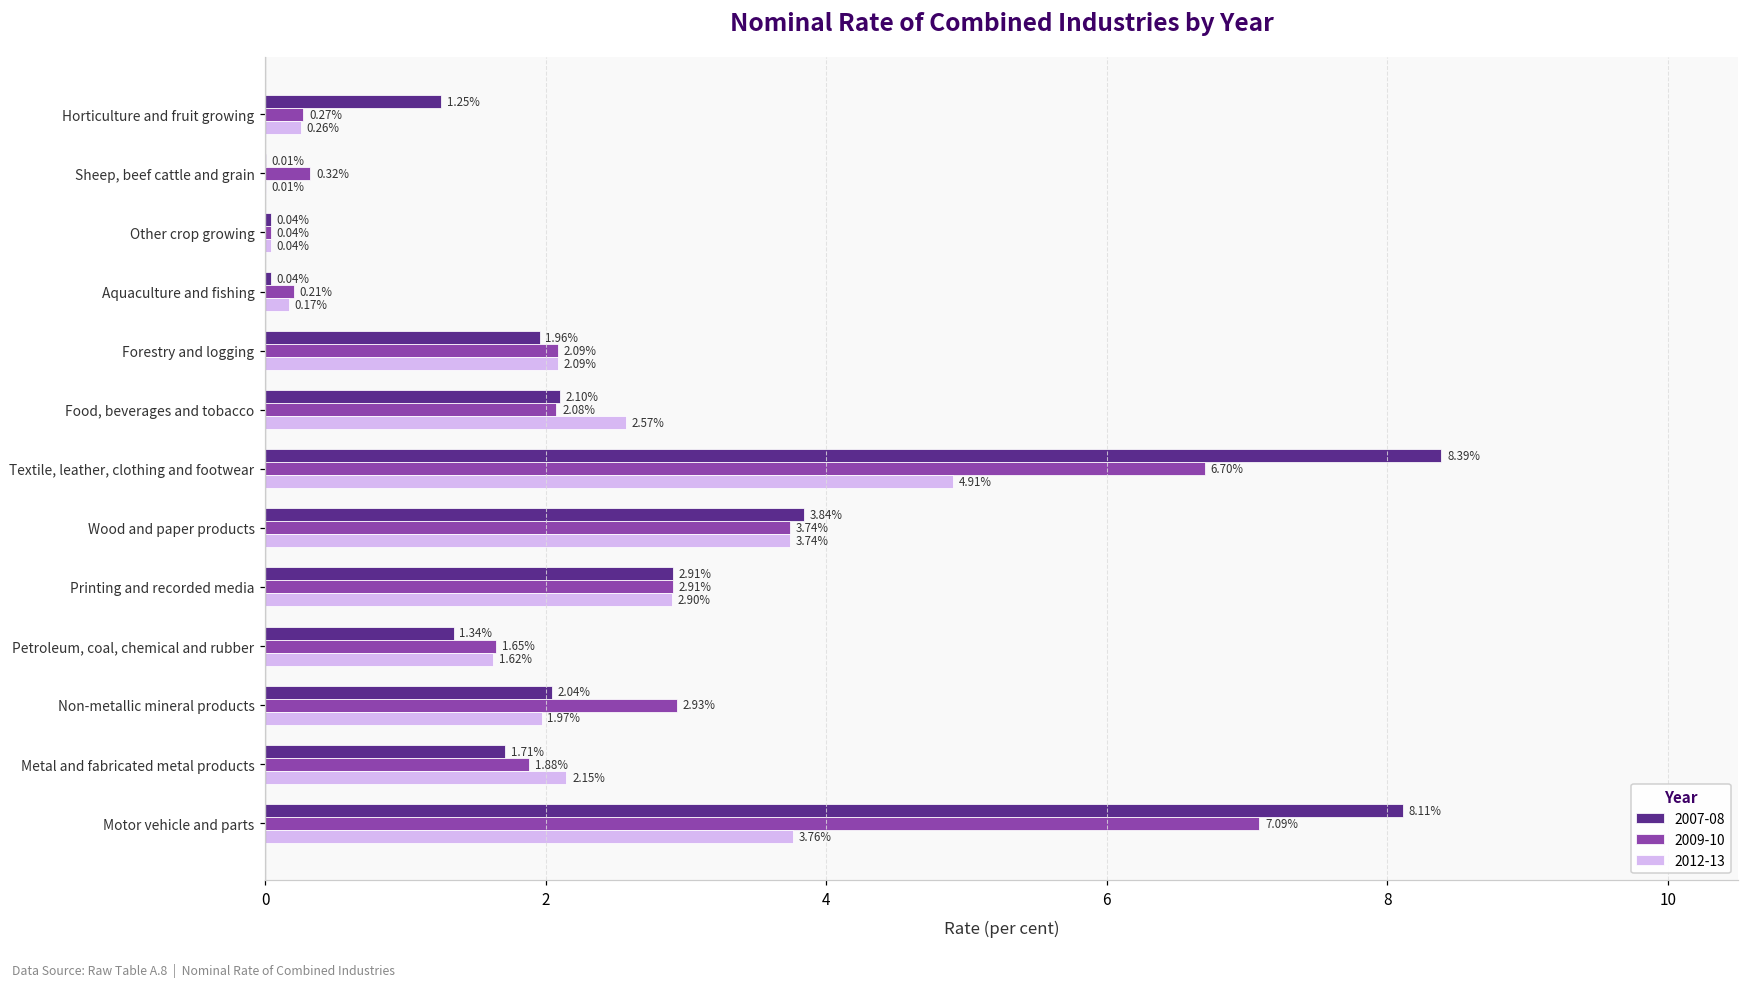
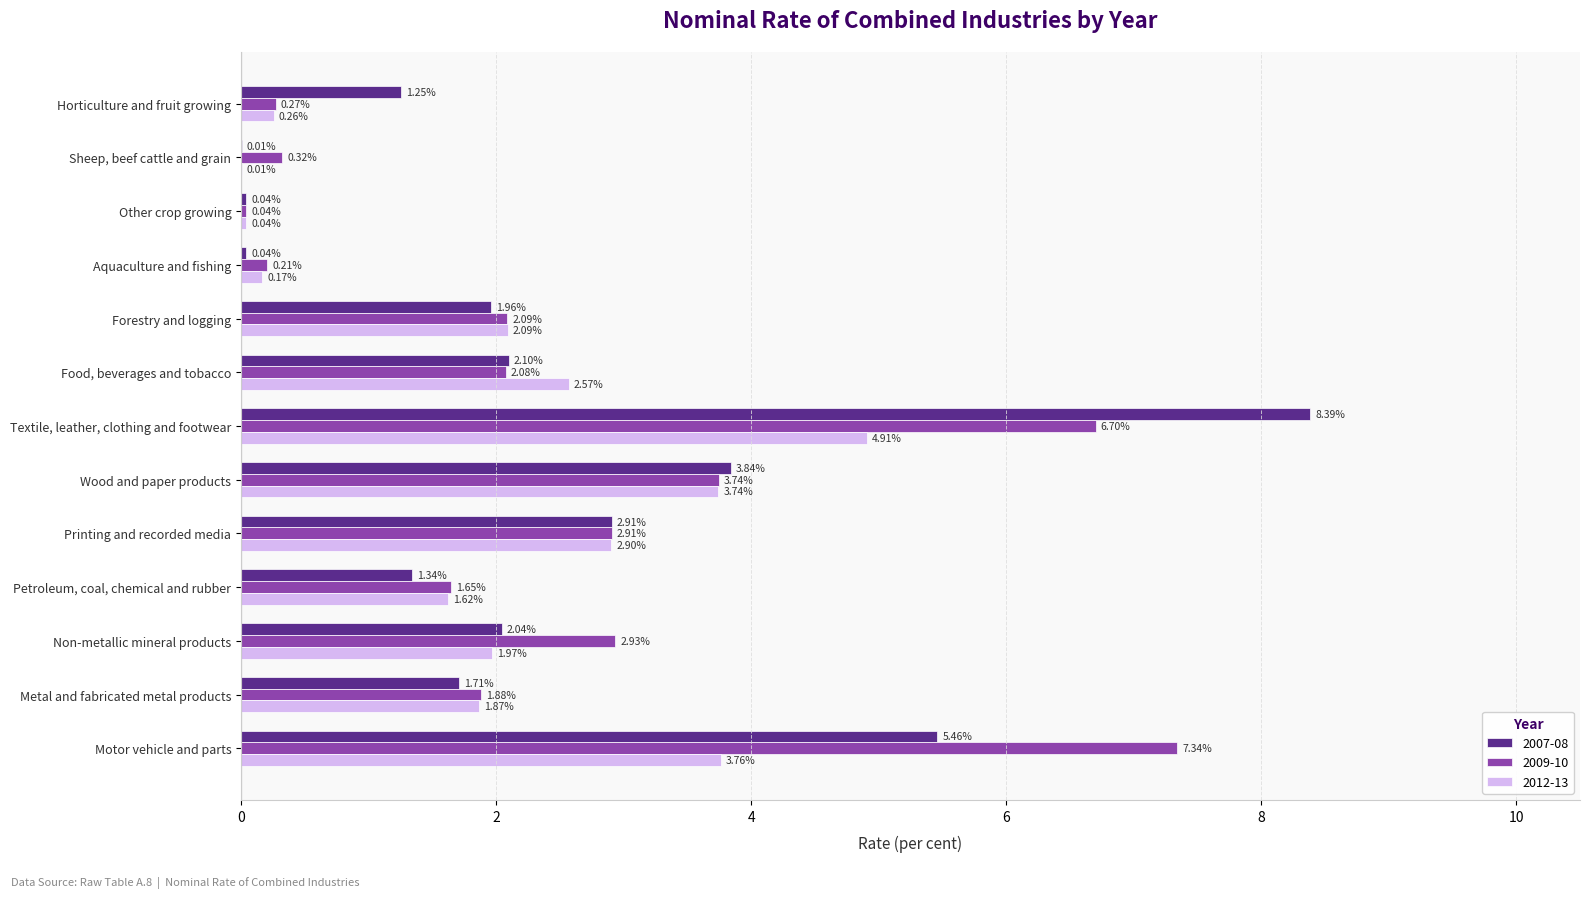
2012-13, Metal and fabricated metal products: 2.15% -> 1.87%
2007-08, Motor vehicle and parts: 8.11% -> 5.46%
2009-10, Motor vehicle and parts: 7.09% -> 7.34%
